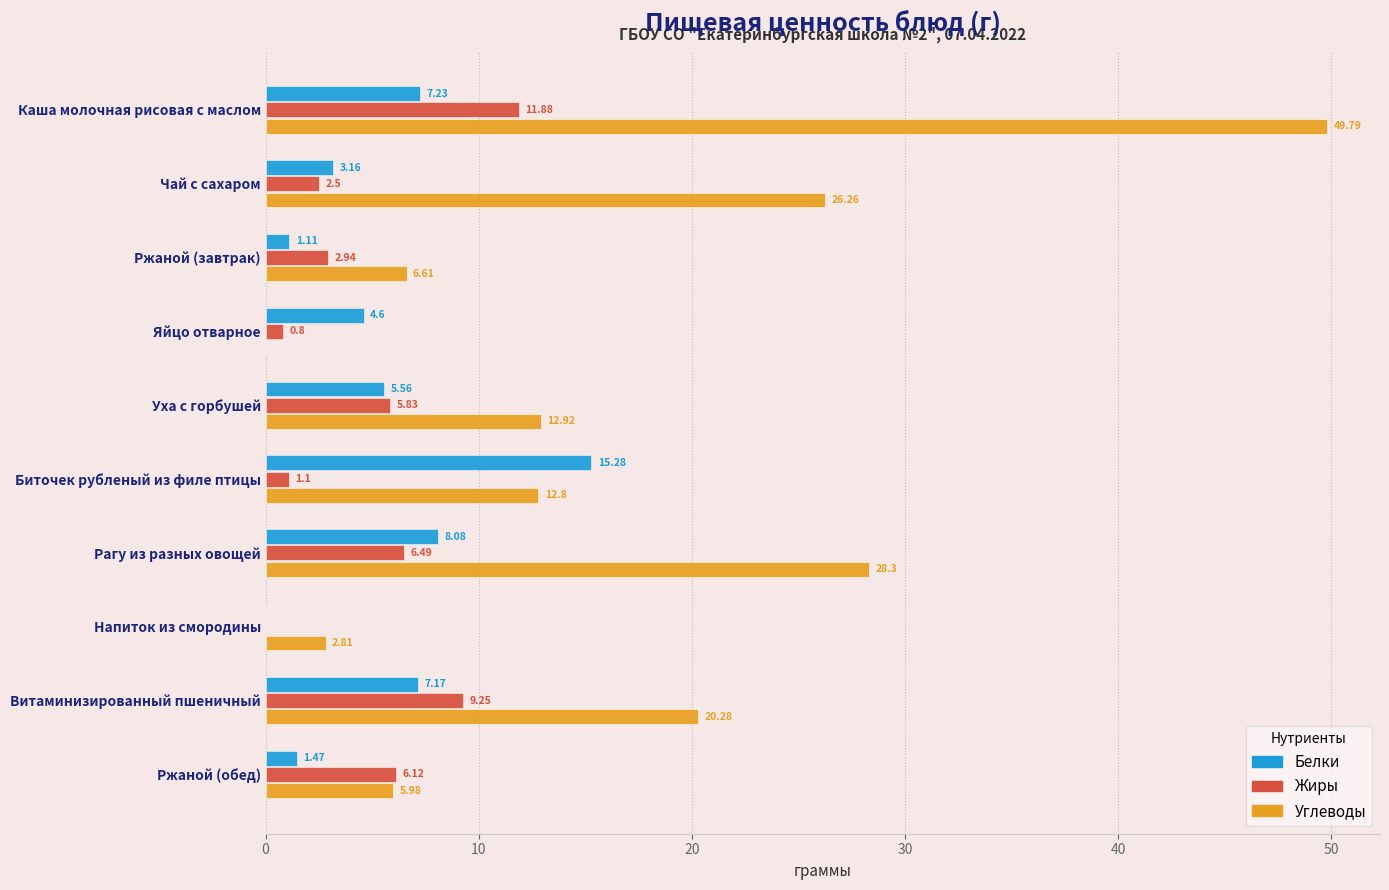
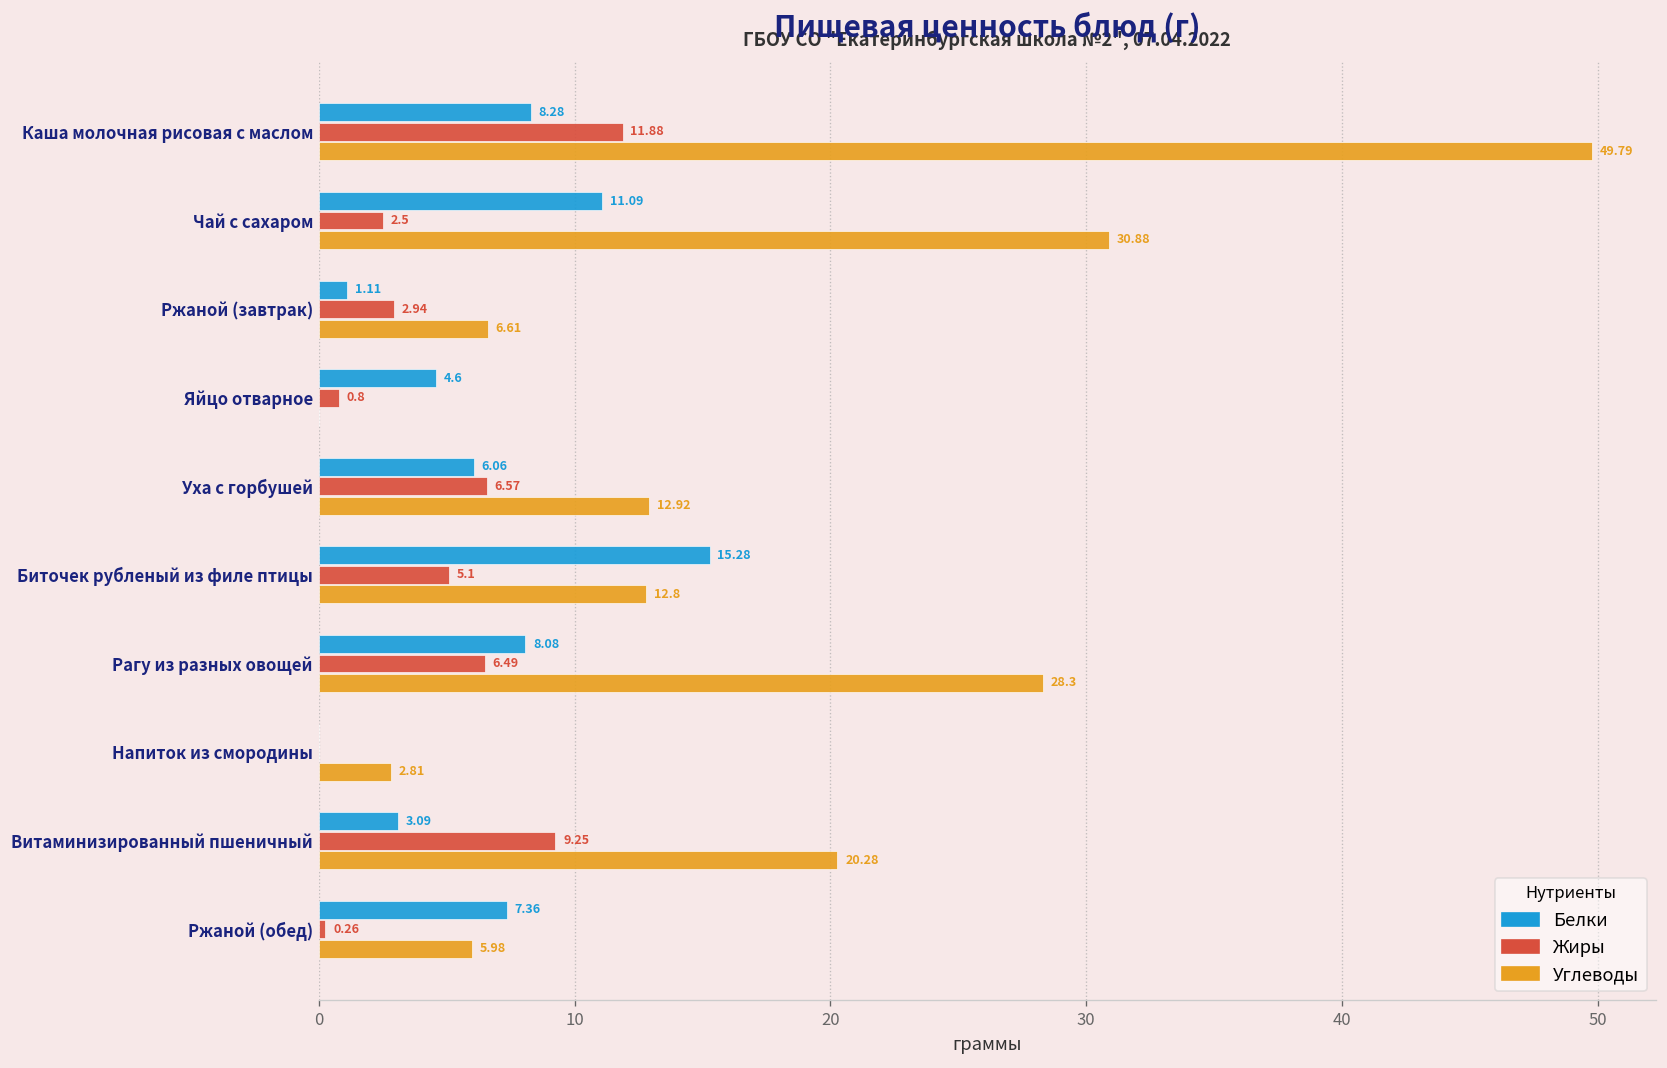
Белки, Каша молочная рисовая с маслом: 7.23 -> 8.28
Белки, Чай с сахаром: 3.16 -> 11.09
Углеводы, Чай с сахаром: 26.26 -> 30.88
Белки, Уха с горбушей: 5.56 -> 6.06
Жиры, Уха с горбушей: 5.83 -> 6.57
Жиры, Биточек рубленый из филе птицы: 1.1 -> 5.1
Белки, Витаминизированный пшеничный: 7.17 -> 3.09
Белки, Ржаной (обед): 1.47 -> 7.36
Жиры, Ржаной (обед): 6.12 -> 0.26
